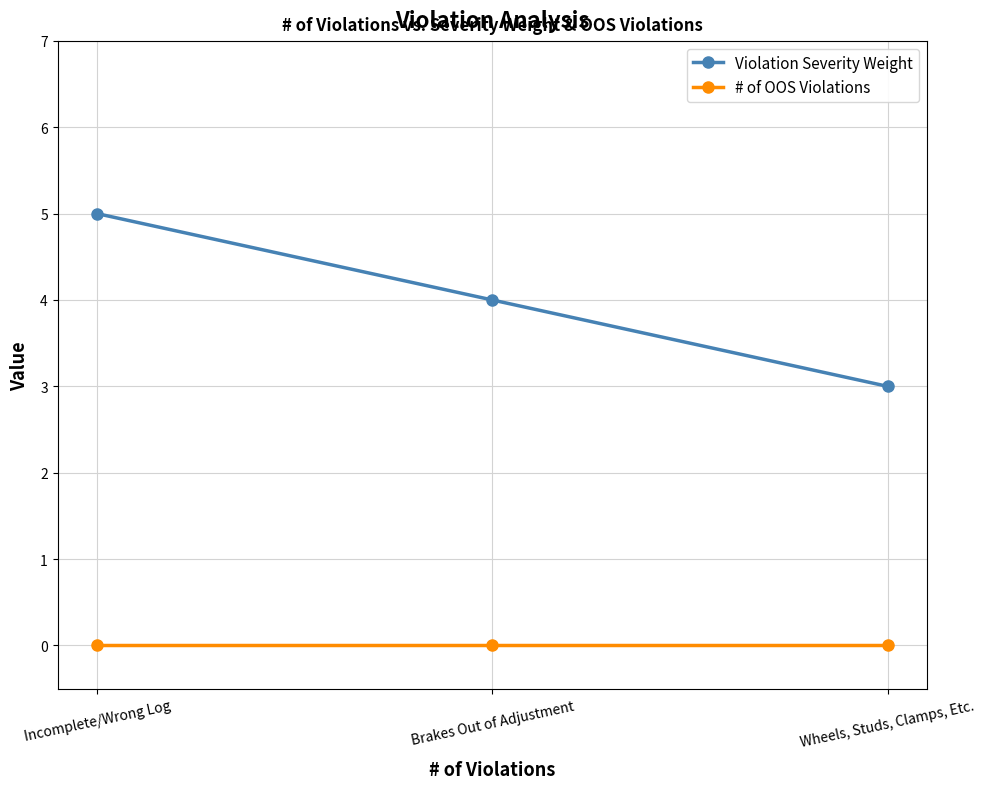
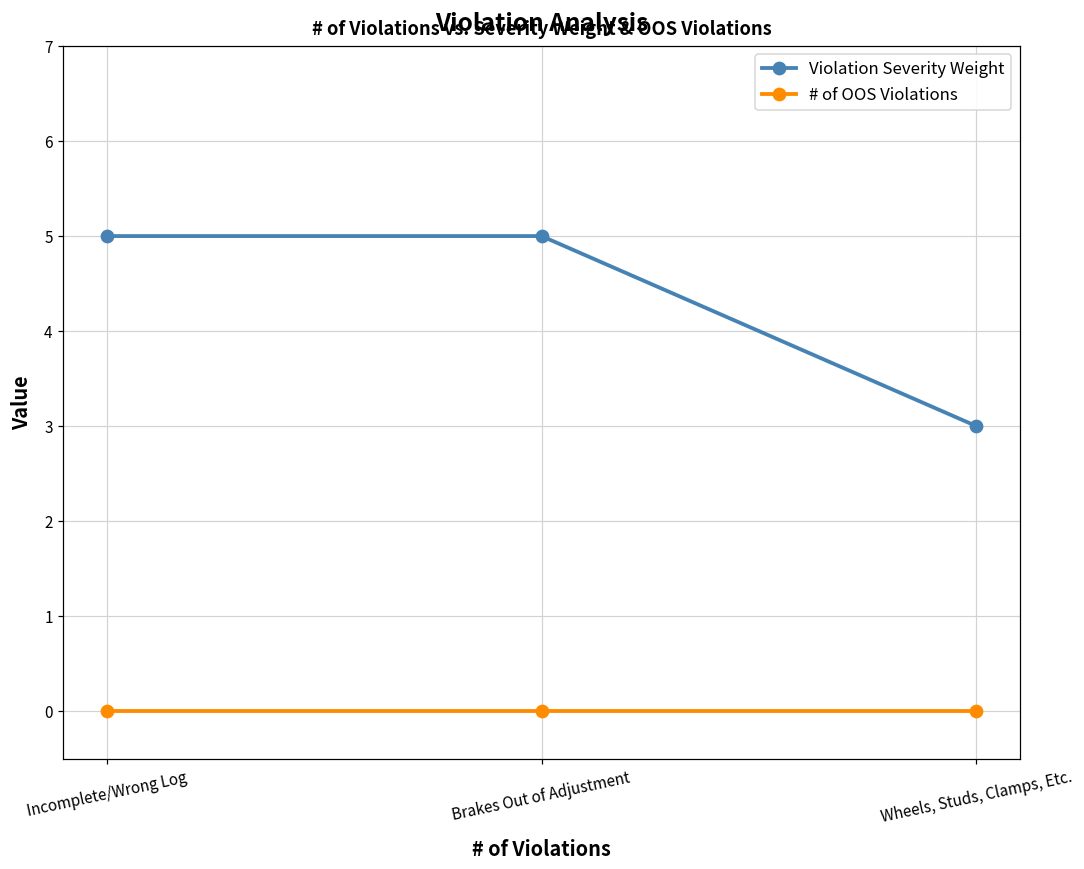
Violation Severity Weight, Brakes Out of Adjustment: 4 -> 5
